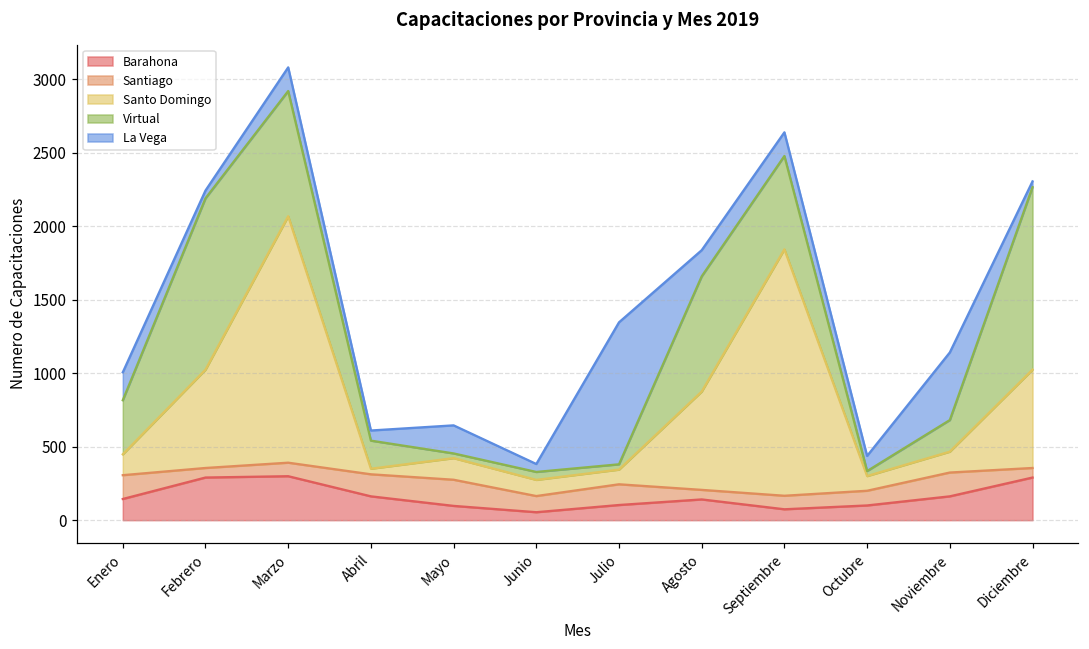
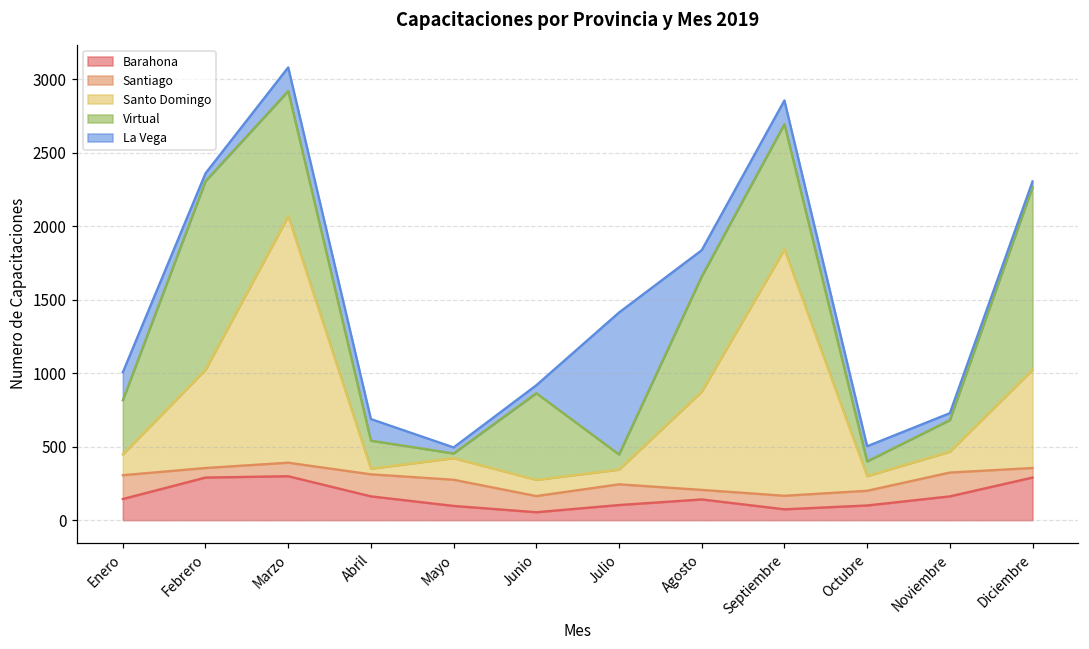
Virtual, Febrero: 1170 -> 1280
La Vega, Abril: 70 -> 150
La Vega, Mayo: 190 -> 40
Virtual, Junio: 50 -> 590
Virtual, Julio: 40 -> 100
Virtual, Septiembre: 640 -> 850
Virtual, Octubre: 30 -> 100
La Vega, Noviembre: 460 -> 50
